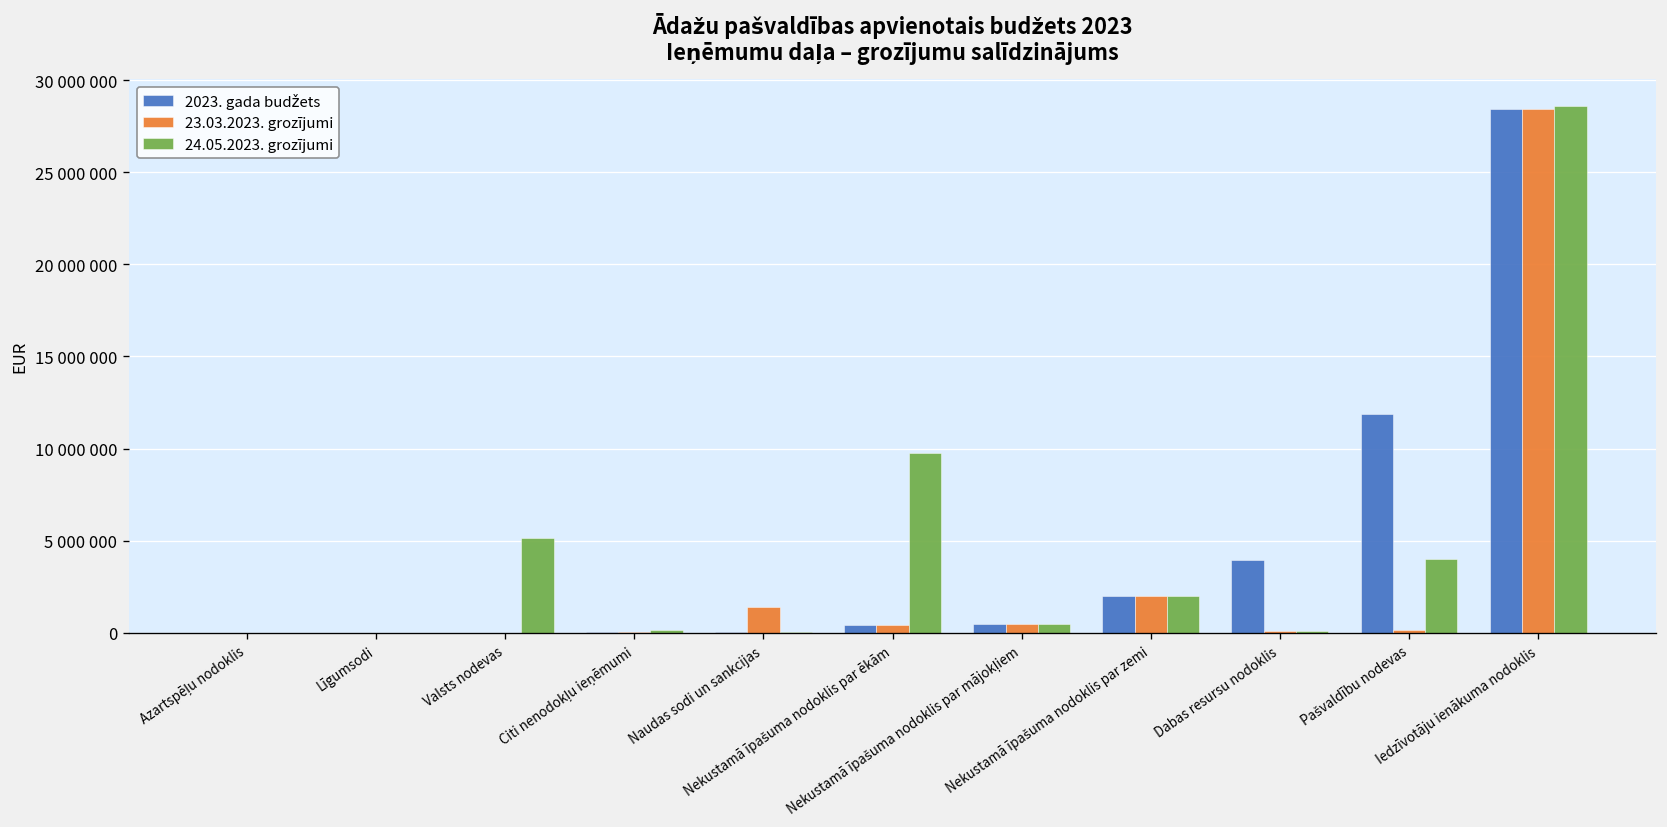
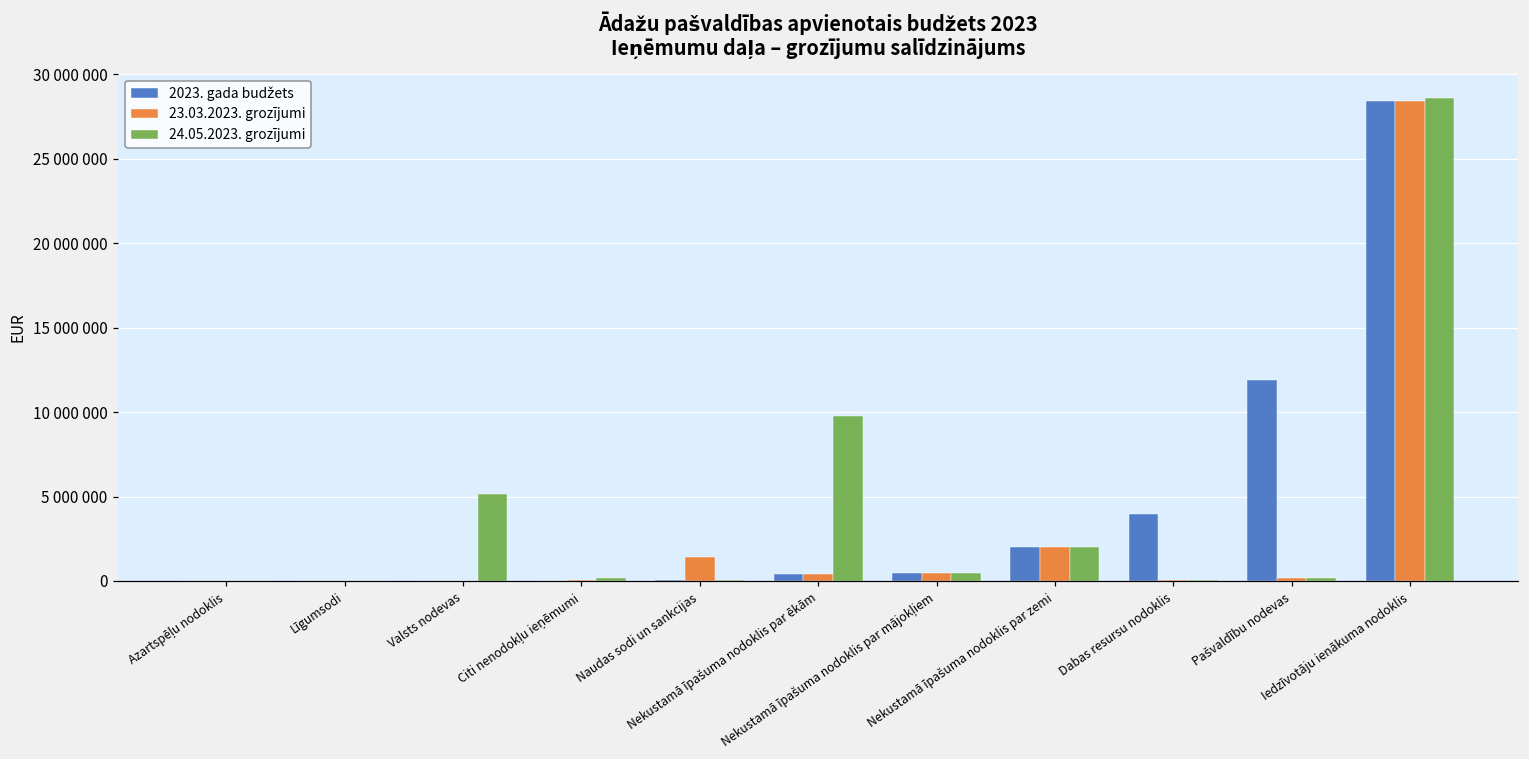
24.05.2023. grozījumi, Pašvaldību nodevas: 4000000 -> 200000
